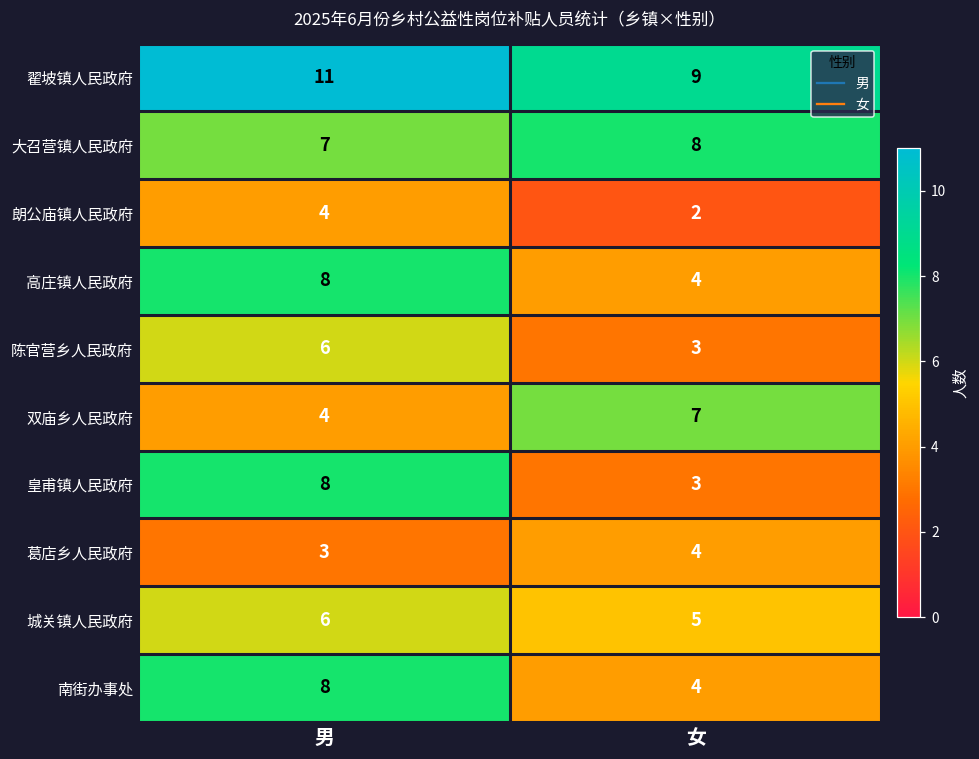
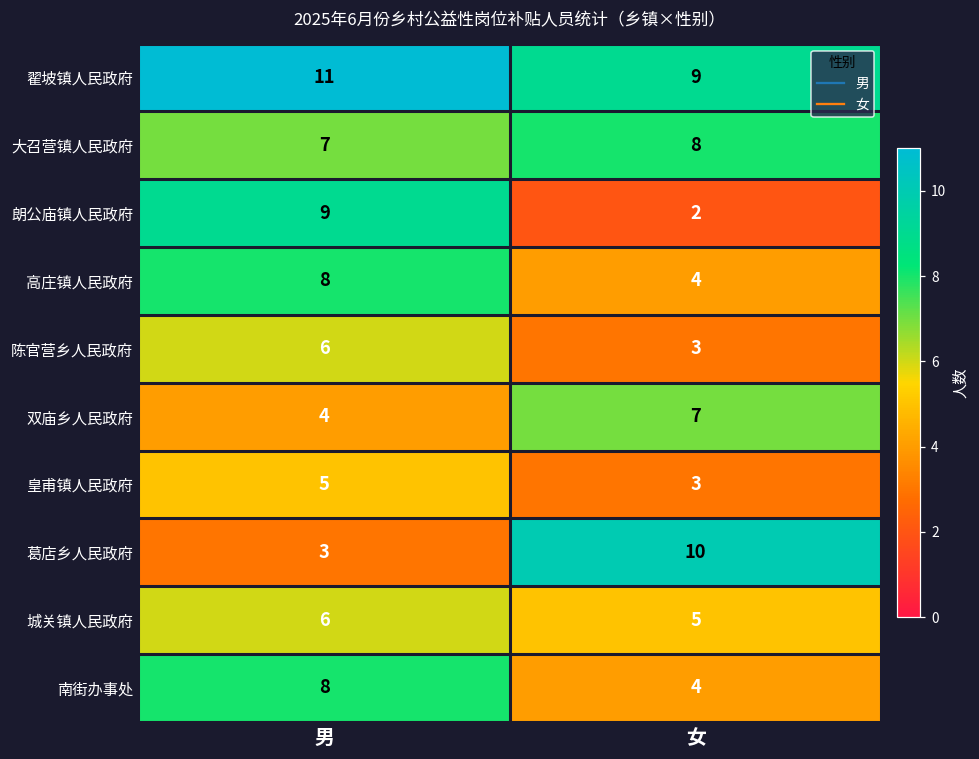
朗公庙镇人民政府, 男: 4 -> 9
皇甫镇人民政府, 男: 8 -> 5
葛店乡人民政府, 女: 4 -> 10
